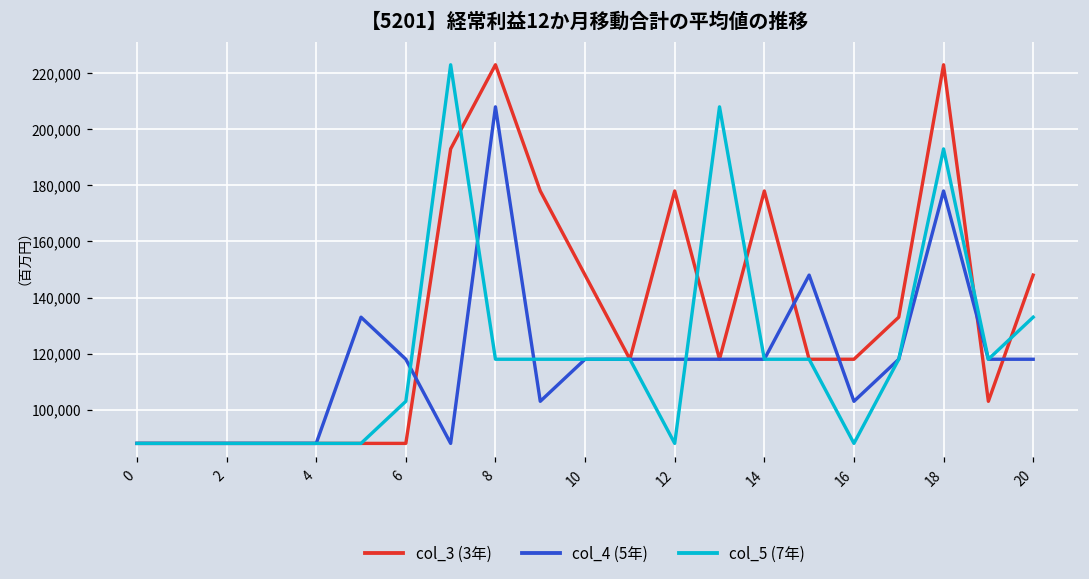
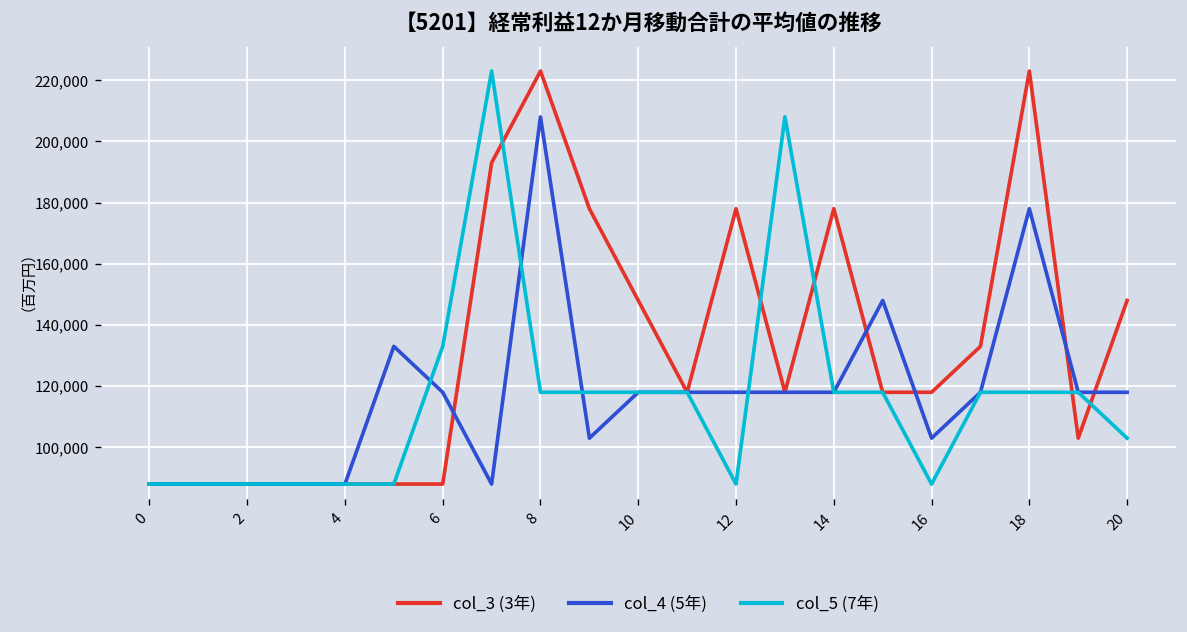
col_5 (7年), 6: 103,000 -> 133,000
col_5 (7年), 18: 193,000 -> 118,000
col_5 (7年), 20: 133,000 -> 103,000
